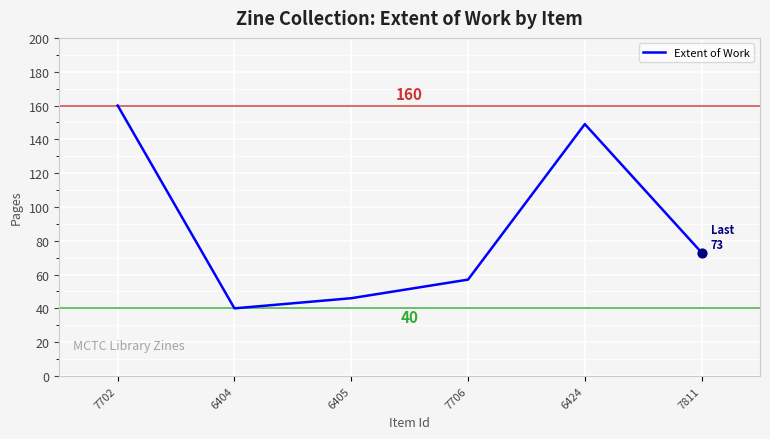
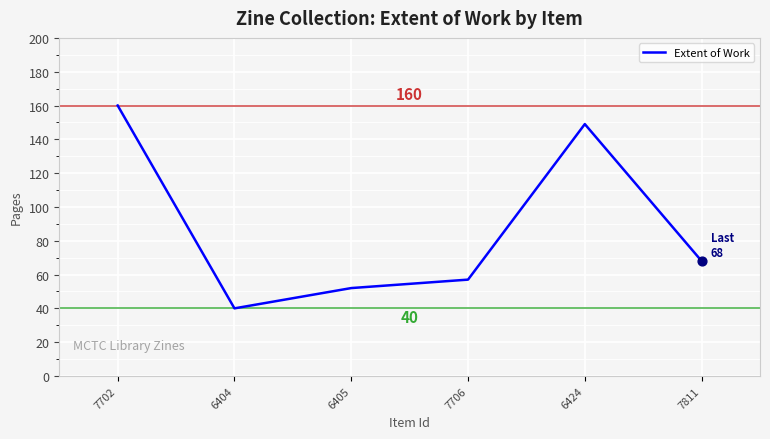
Extent of Work, 6405: 46 -> 52
Extent of Work, 7811: 73 -> 68
